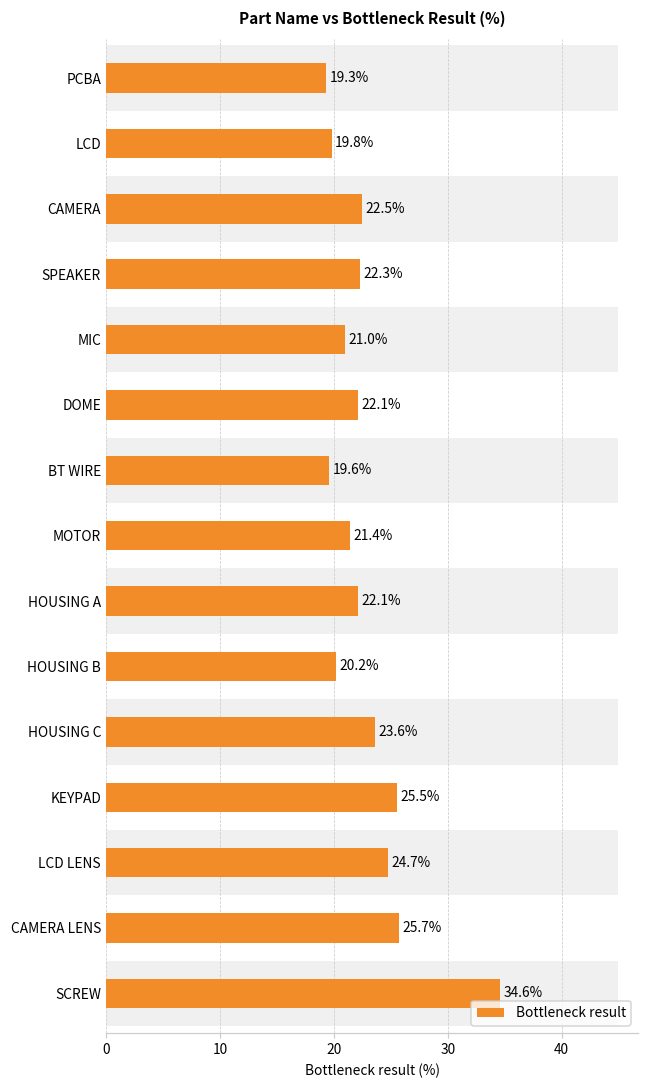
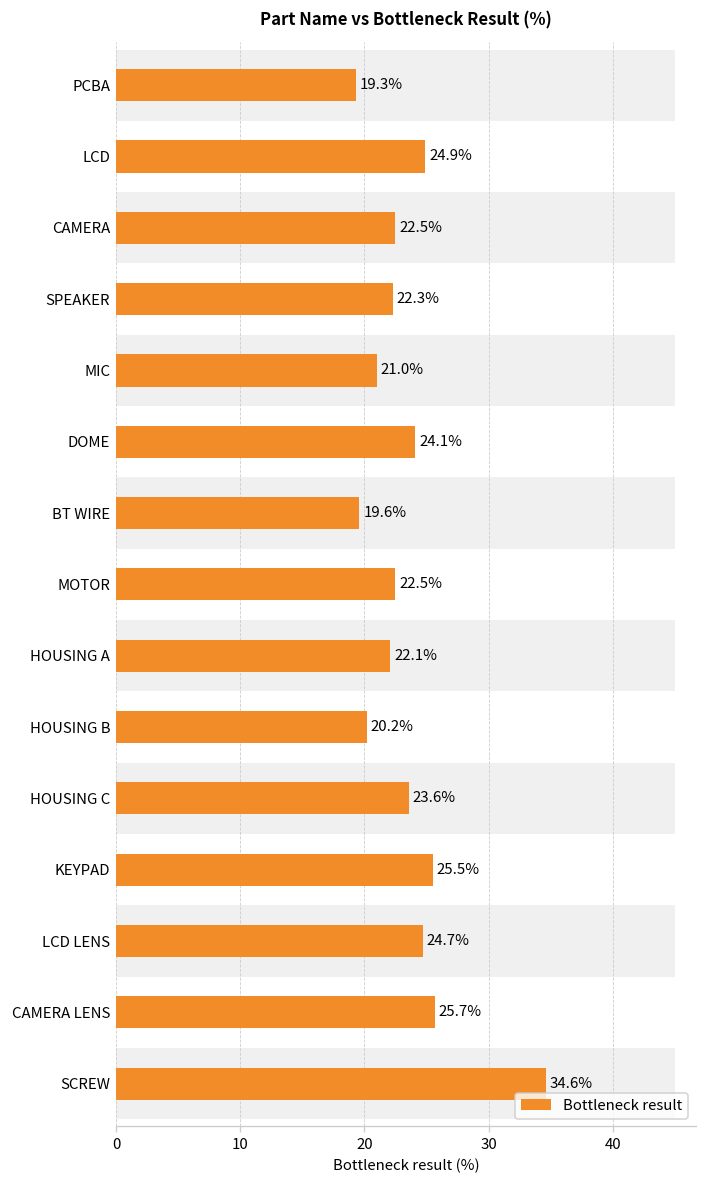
Bottleneck result, LCD: 19.8% -> 24.9%
Bottleneck result, DOME: 22.1% -> 24.1%
Bottleneck result, MOTOR: 21.4% -> 22.5%
